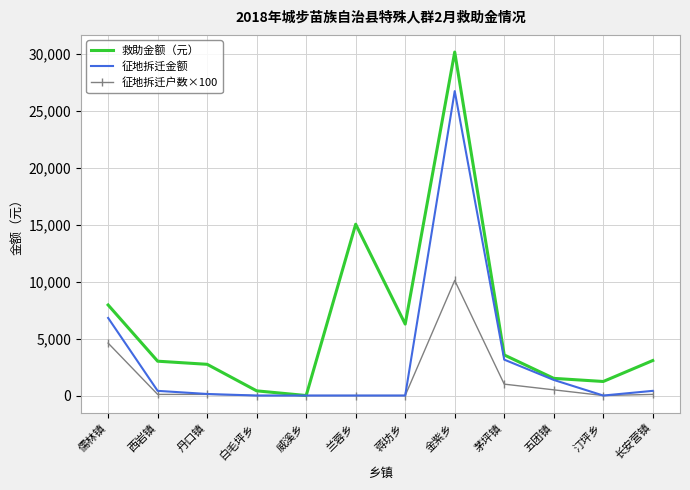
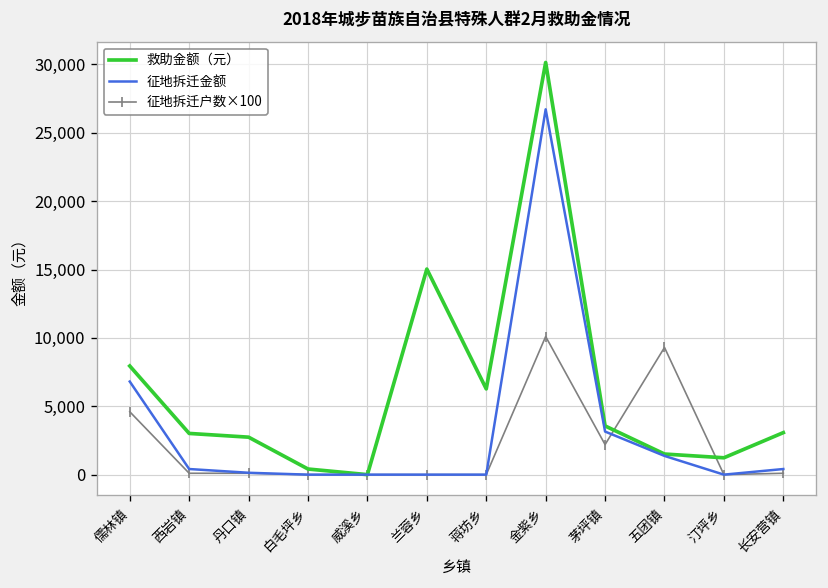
征地拆迁户数×100, 茅坪镇: 1,000 -> 2,200
征地拆迁户数×100, 五团镇: 500 -> 9,300
